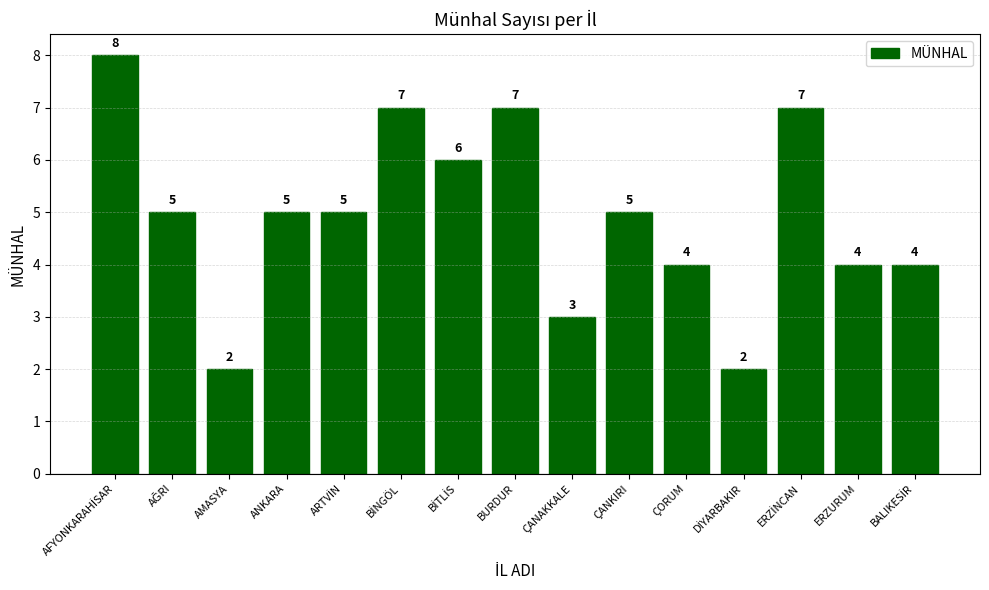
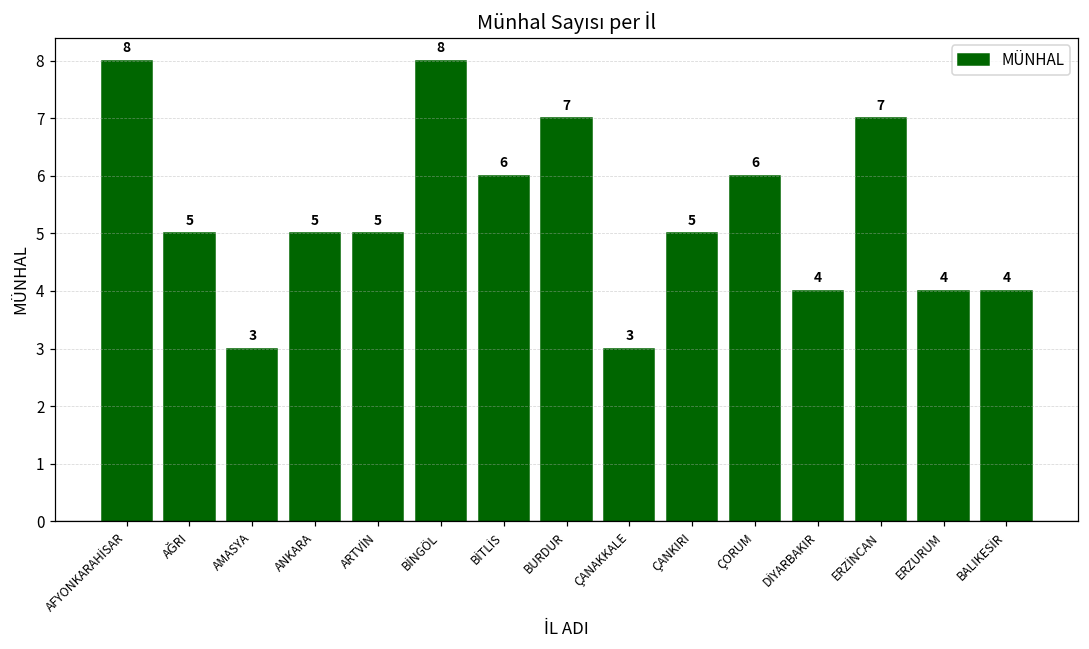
AMASYA: 2 -> 3
BİNGÖL: 7 -> 8
ÇORUM: 4 -> 6
DİYARBAKIR: 2 -> 4
